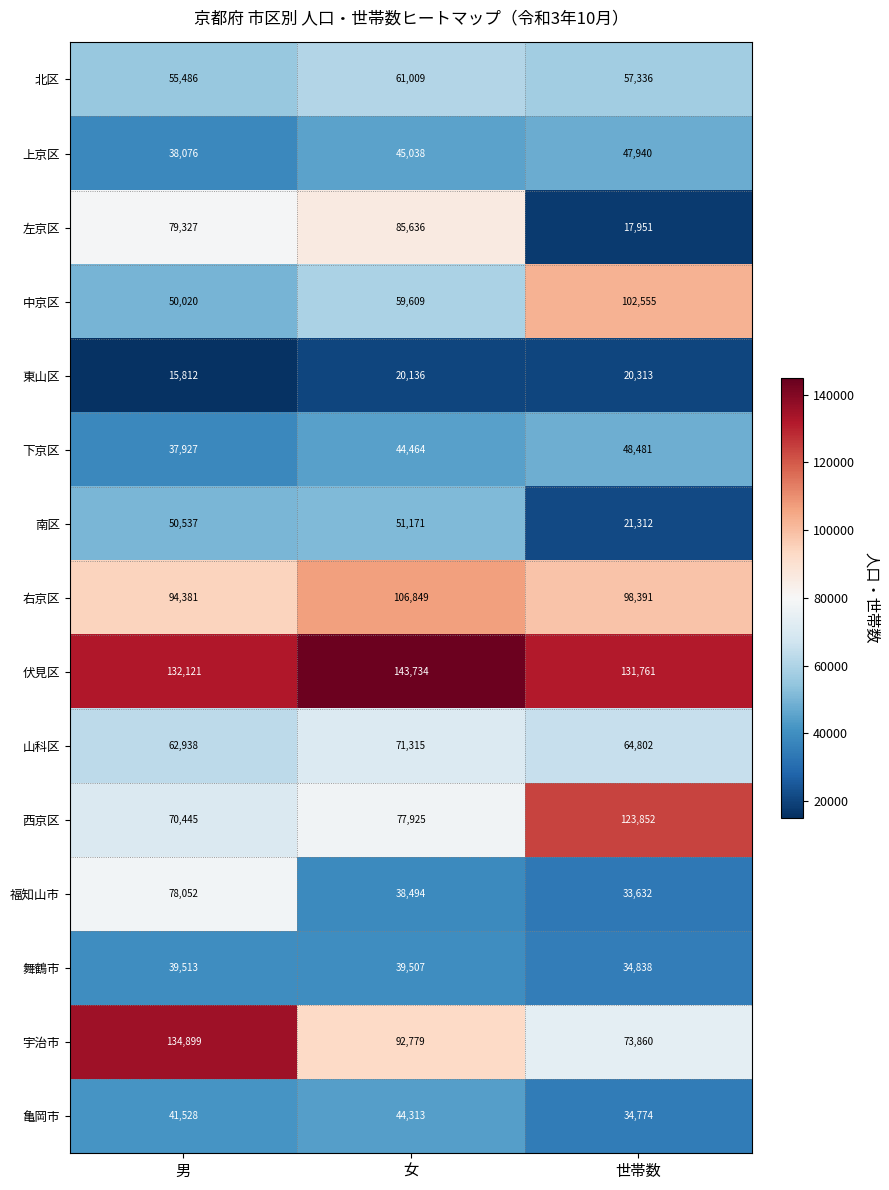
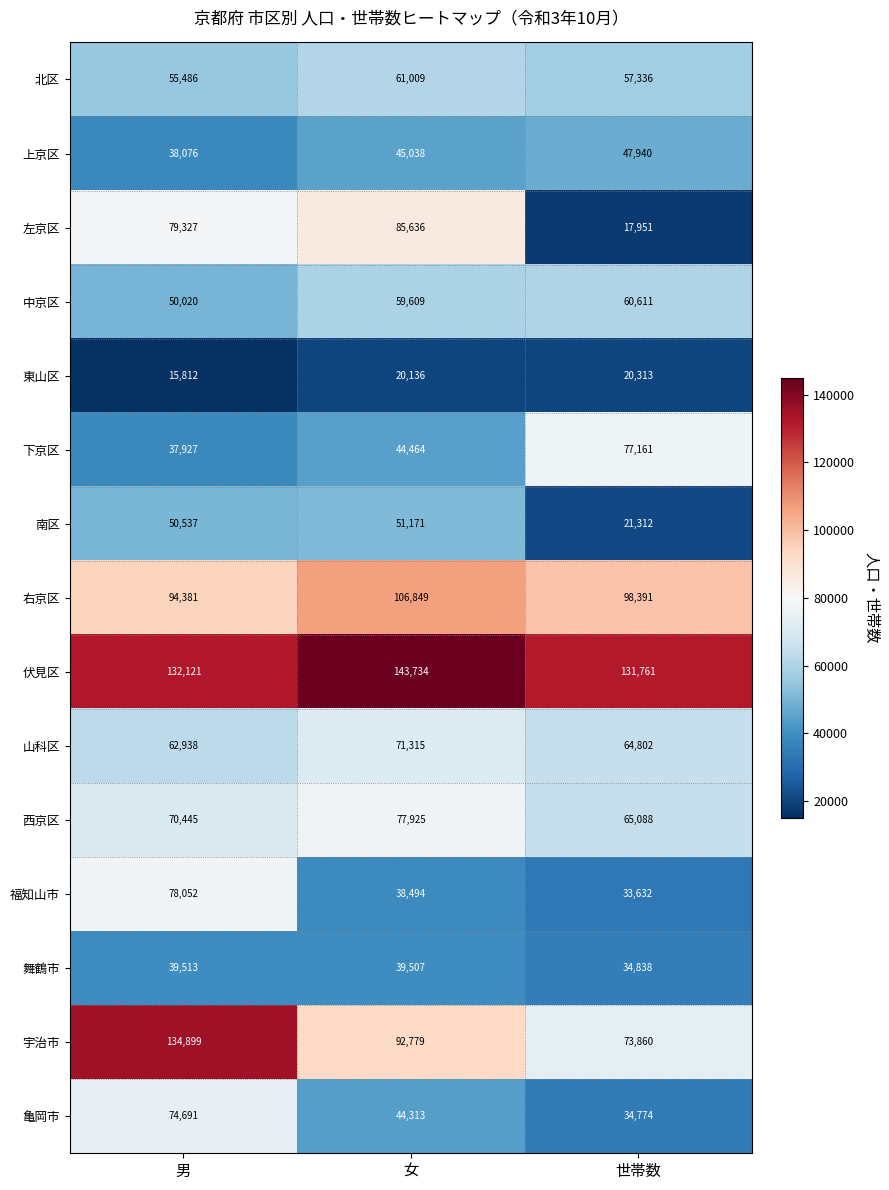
中京区, 世帯数: 102,555 -> 60,611
下京区, 世帯数: 48,481 -> 77,161
西京区, 世帯数: 123,852 -> 65,088
亀岡市, 男: 41,528 -> 74,691
